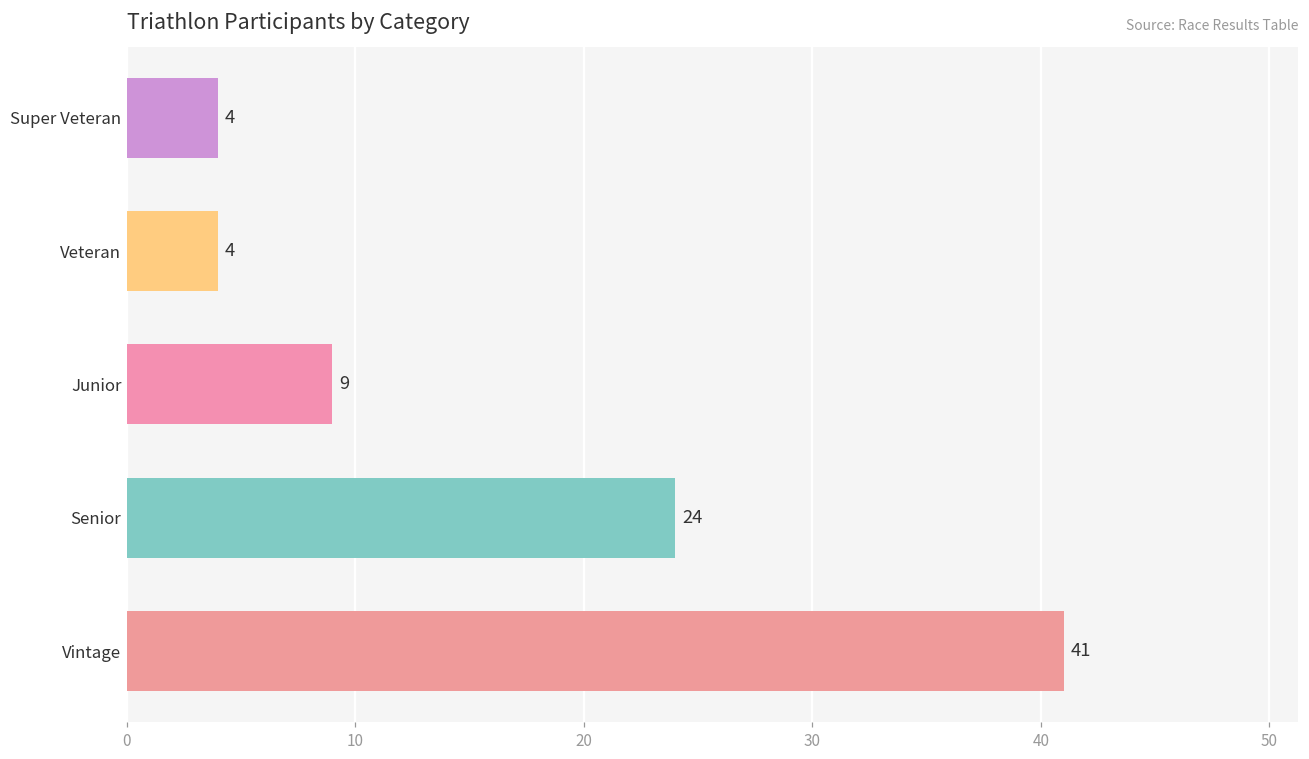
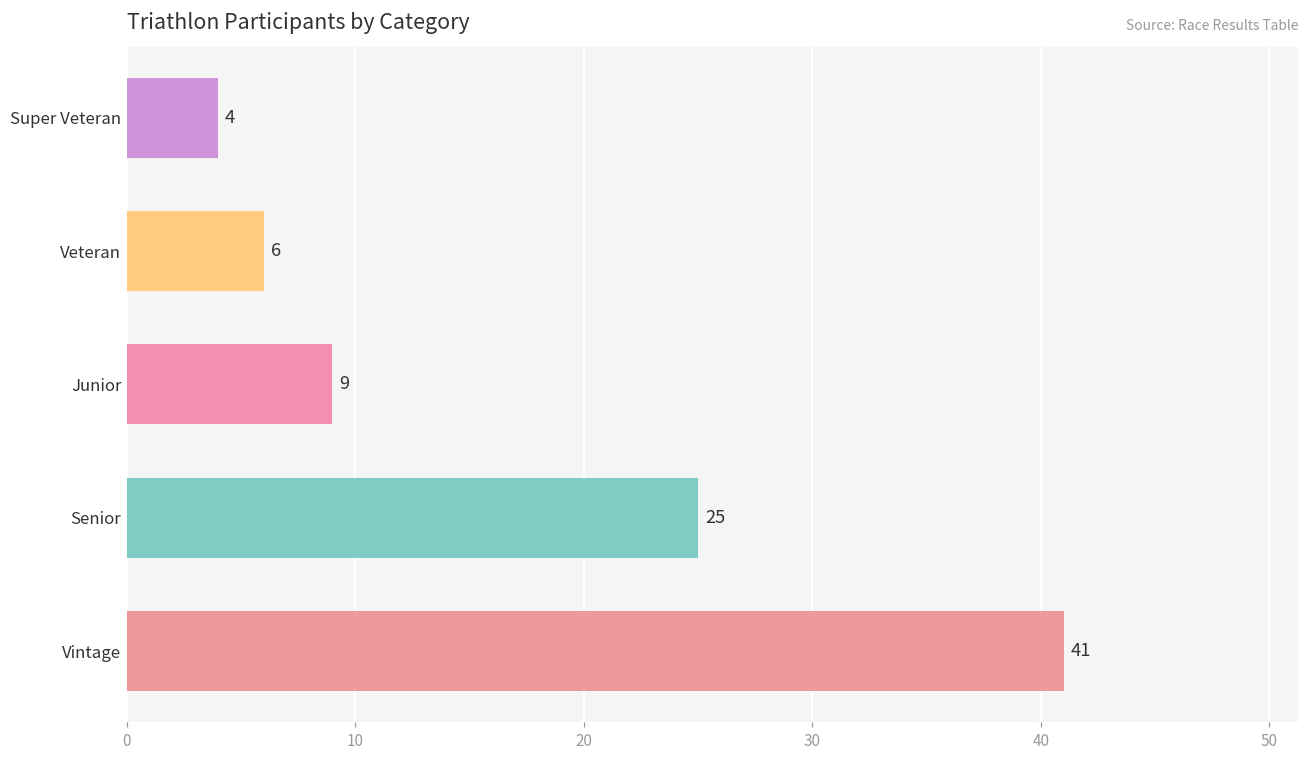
Veteran: 4 -> 6
Senior: 24 -> 25
